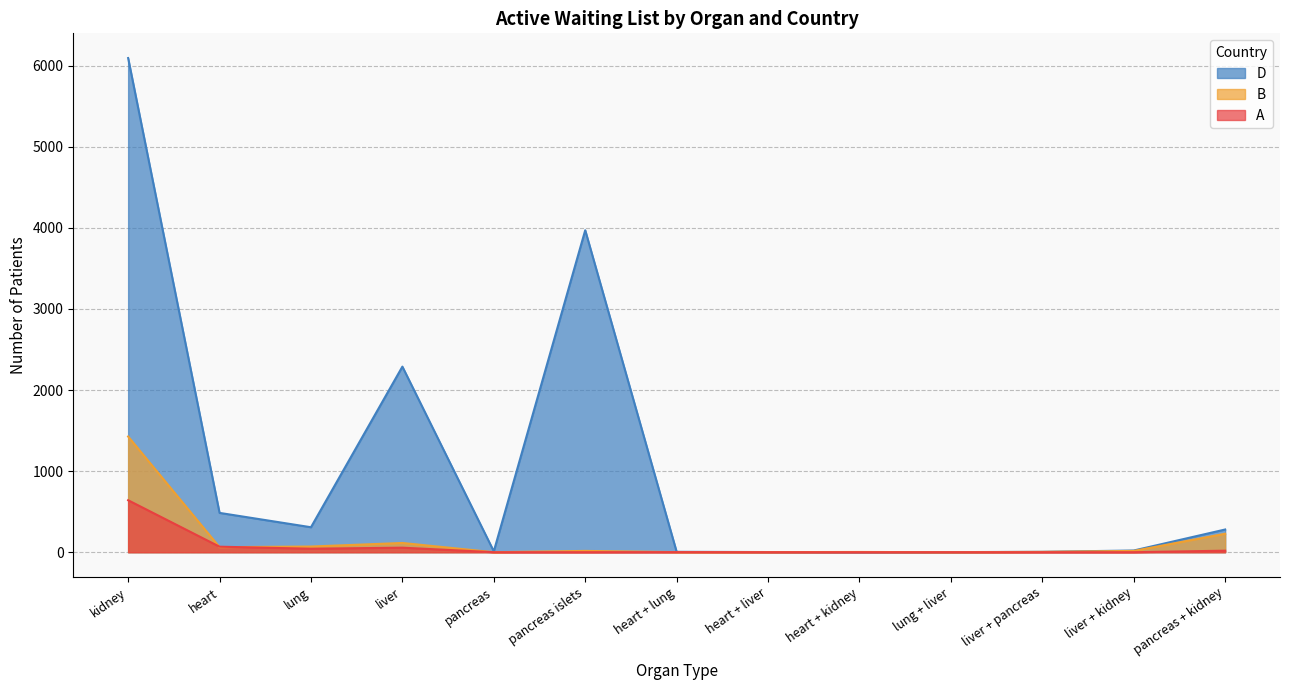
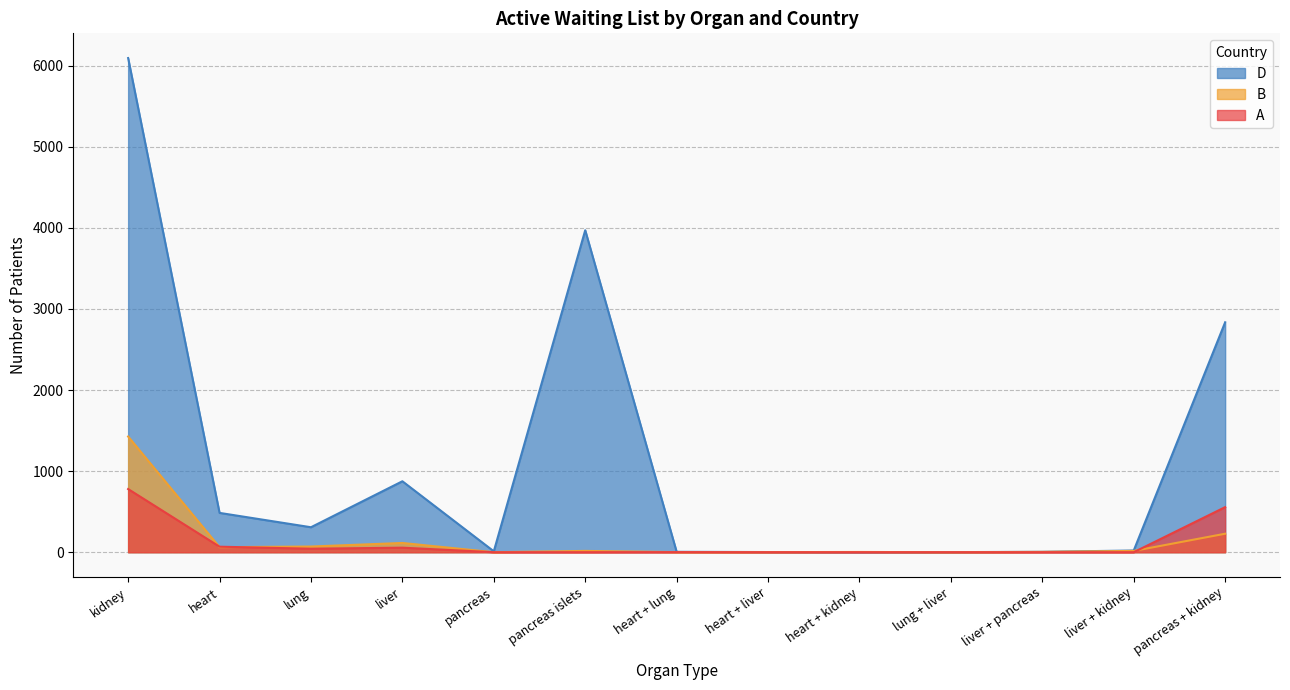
A, kidney: 600 -> 800
D, liver: 2300 -> 900
D, pancreas + kidney: 300 -> 2800
A, pancreas + kidney: 0 -> 600
